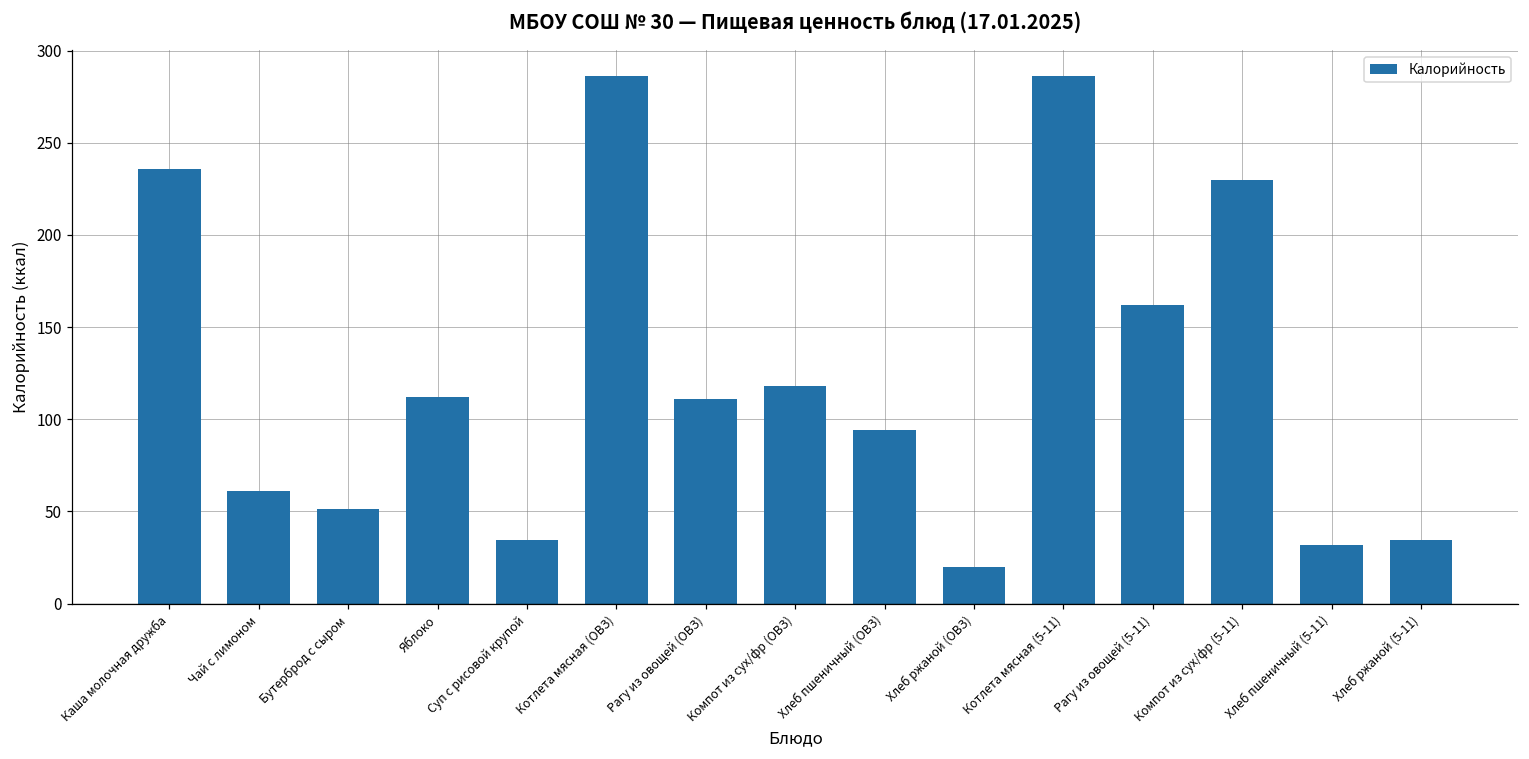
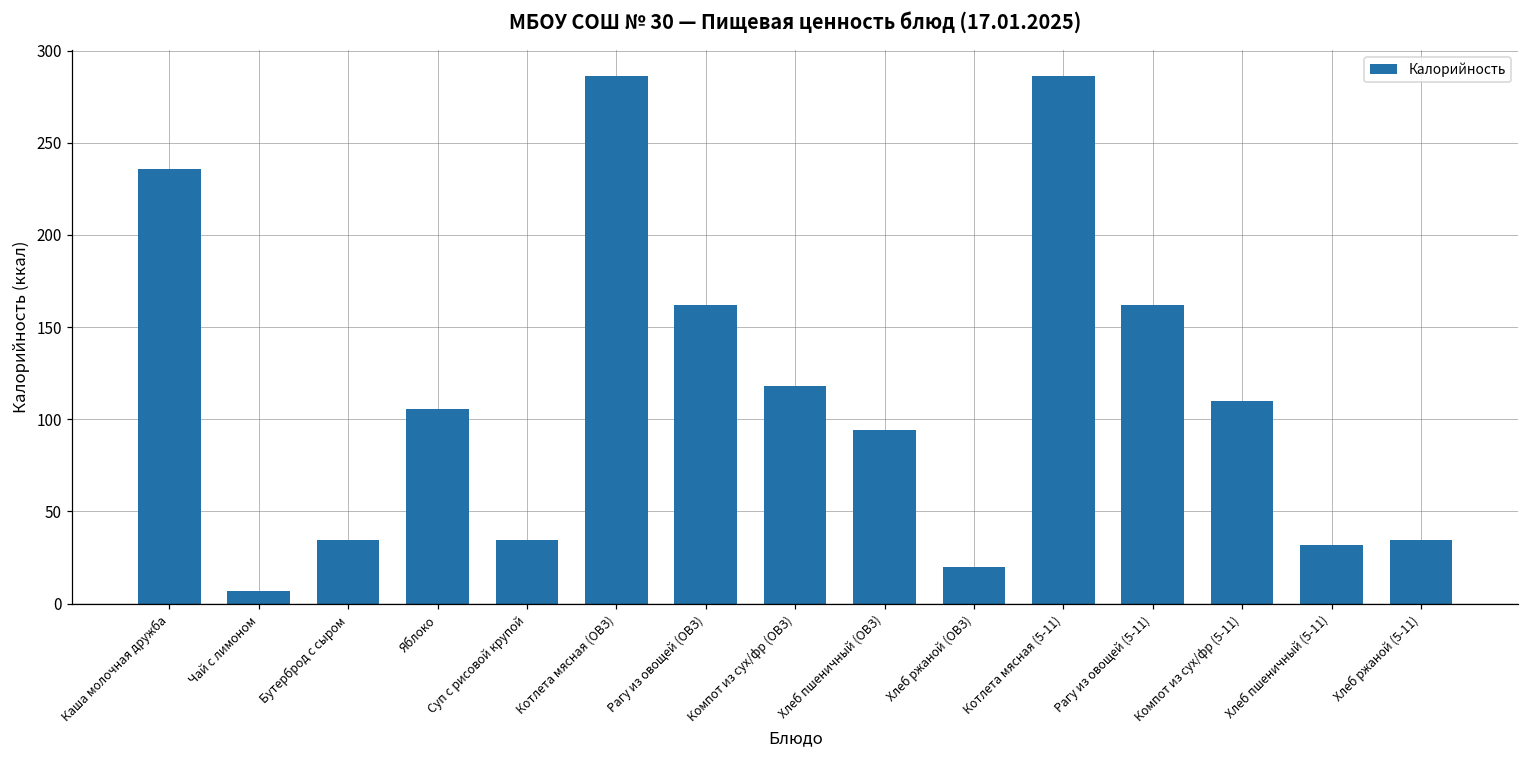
Чай с лимоном: 61 -> 7
Бутерброд с сыром: 51 -> 35
Яблоко: 112 -> 106
Рагу из овощей (ОВЗ): 111 -> 162
Компот из сух/фр (5-11): 230 -> 110
